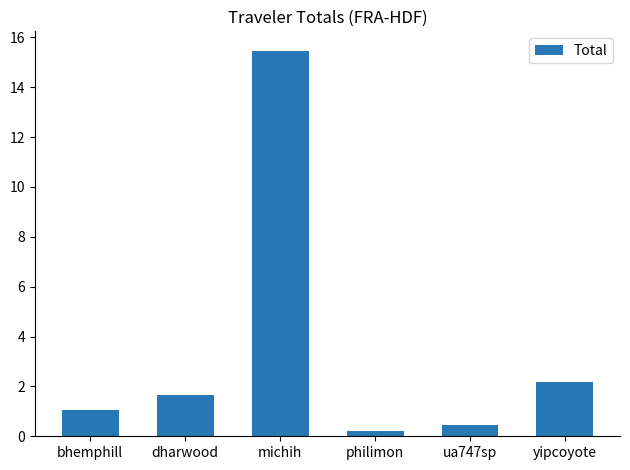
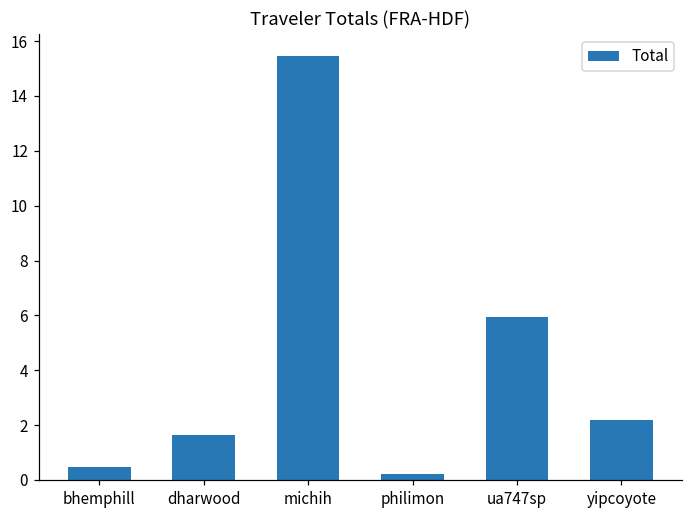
bhemphill: 1.1 -> 0.5
ua747sp: 0.5 -> 5.9
